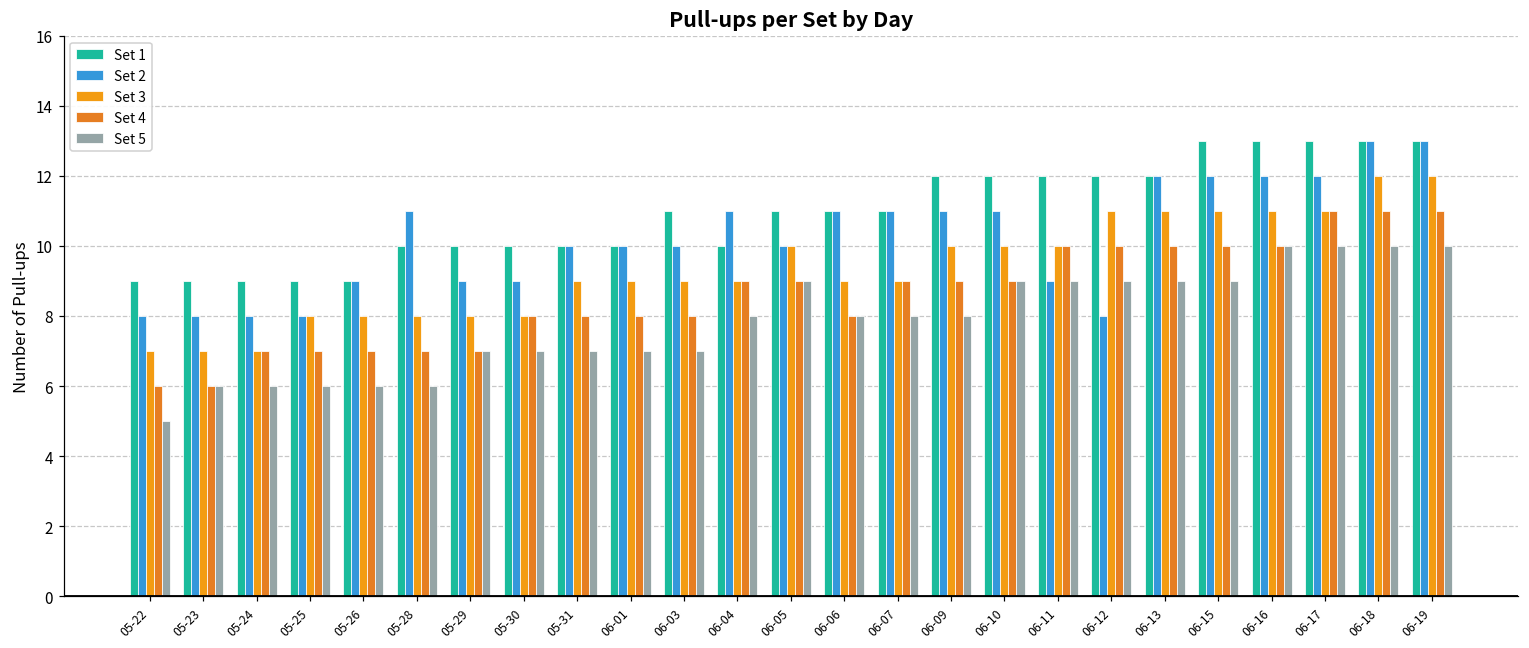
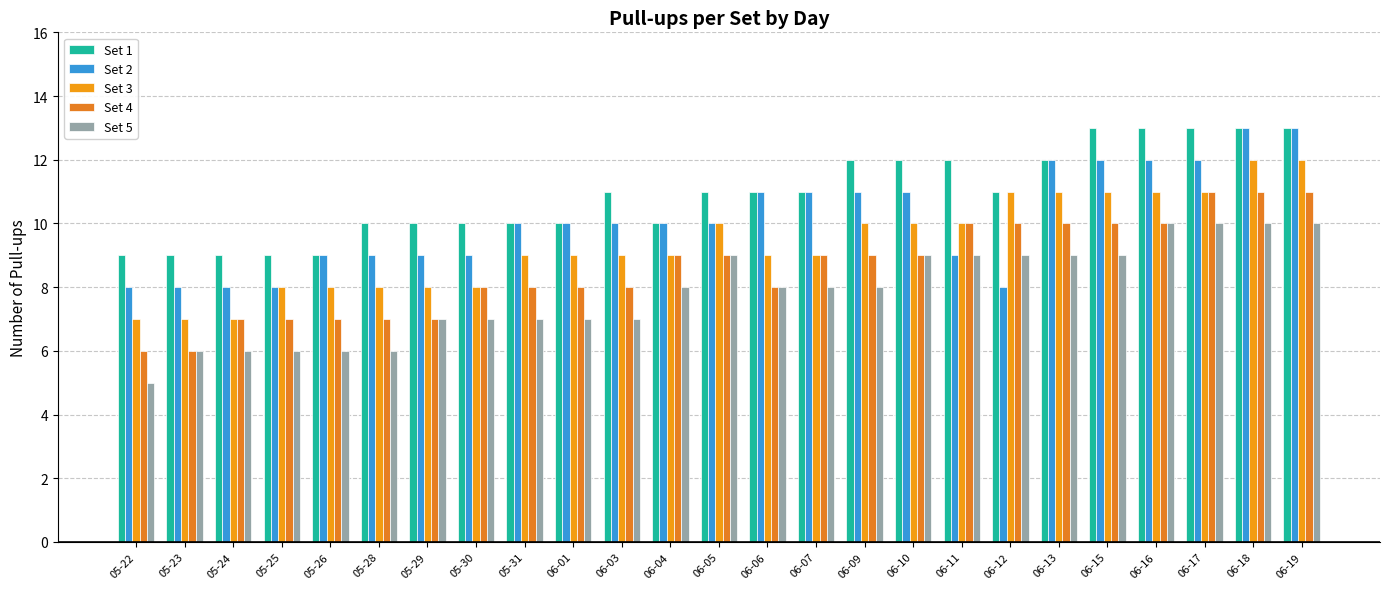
Set 2, 05-28: 11 -> 9
Set 2, 06-04: 11 -> 10
Set 1, 06-12: 12 -> 11
